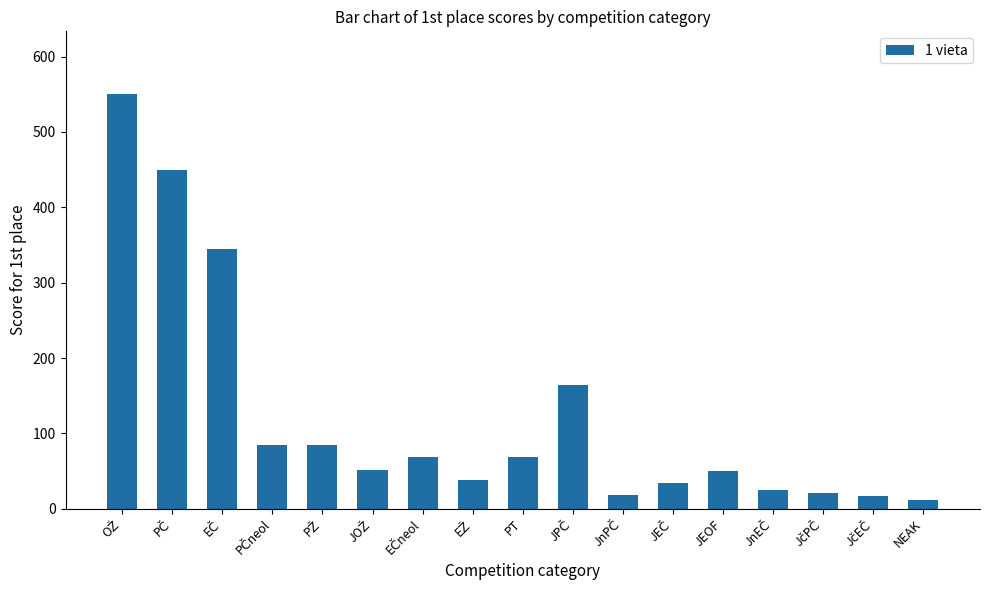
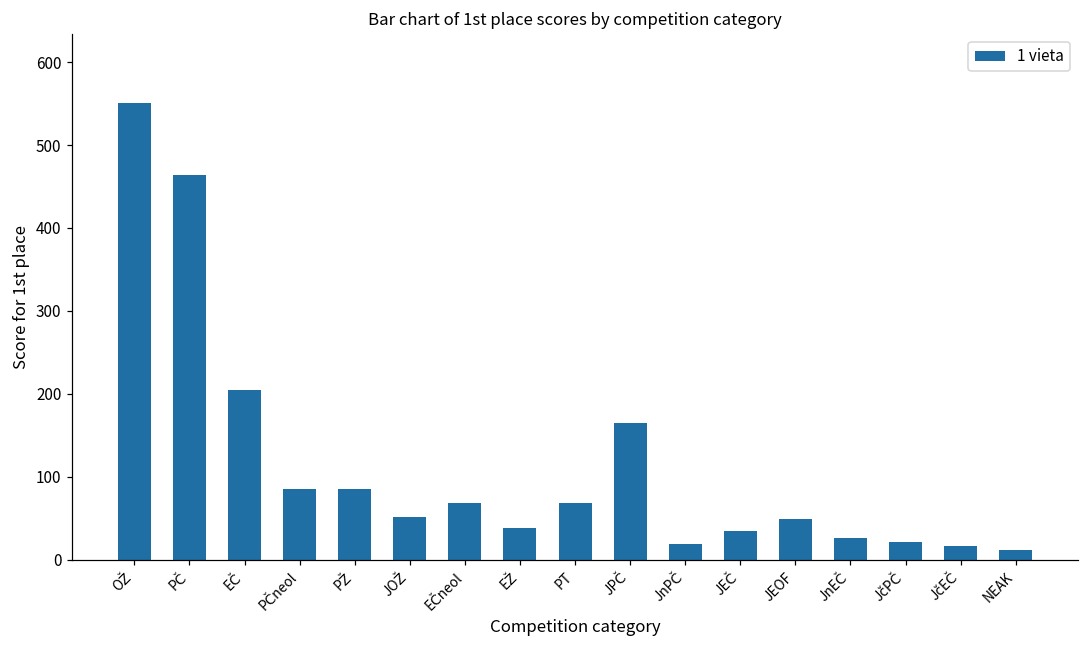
PČ: 450 -> 460
EČ: 340 -> 200
